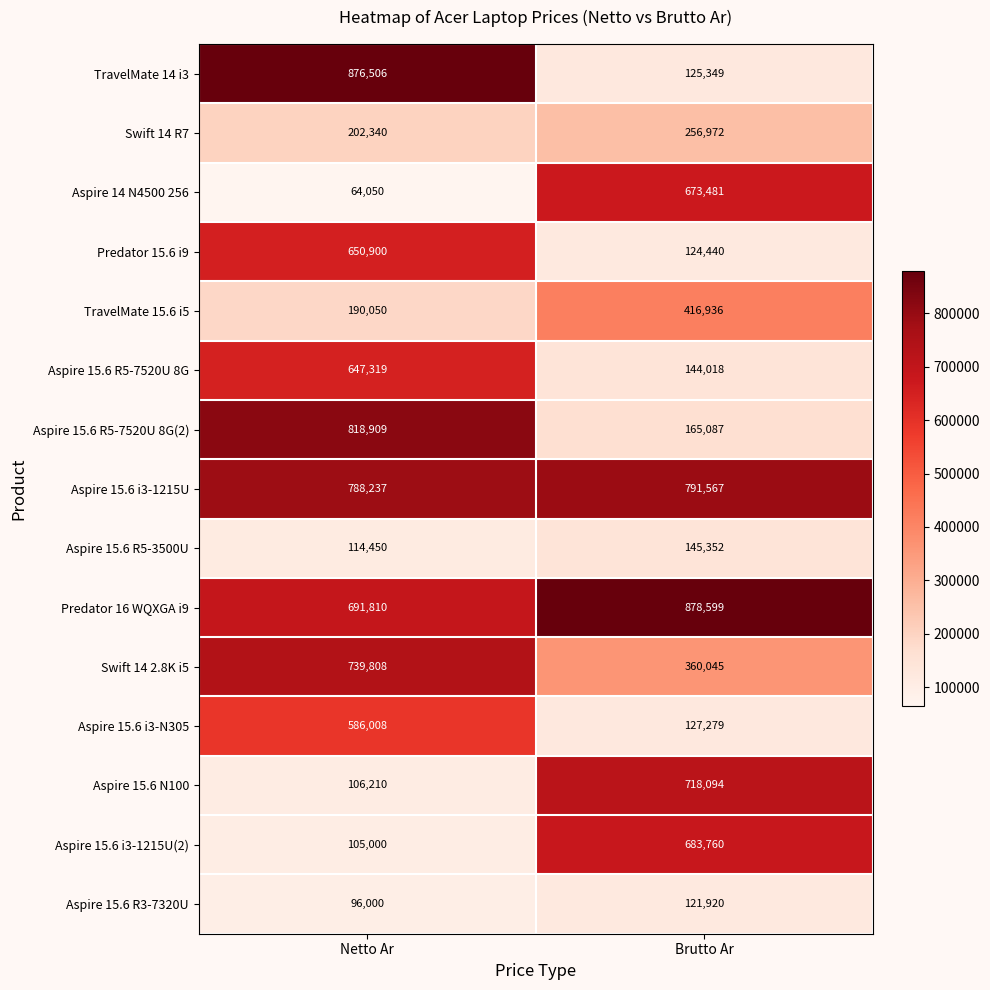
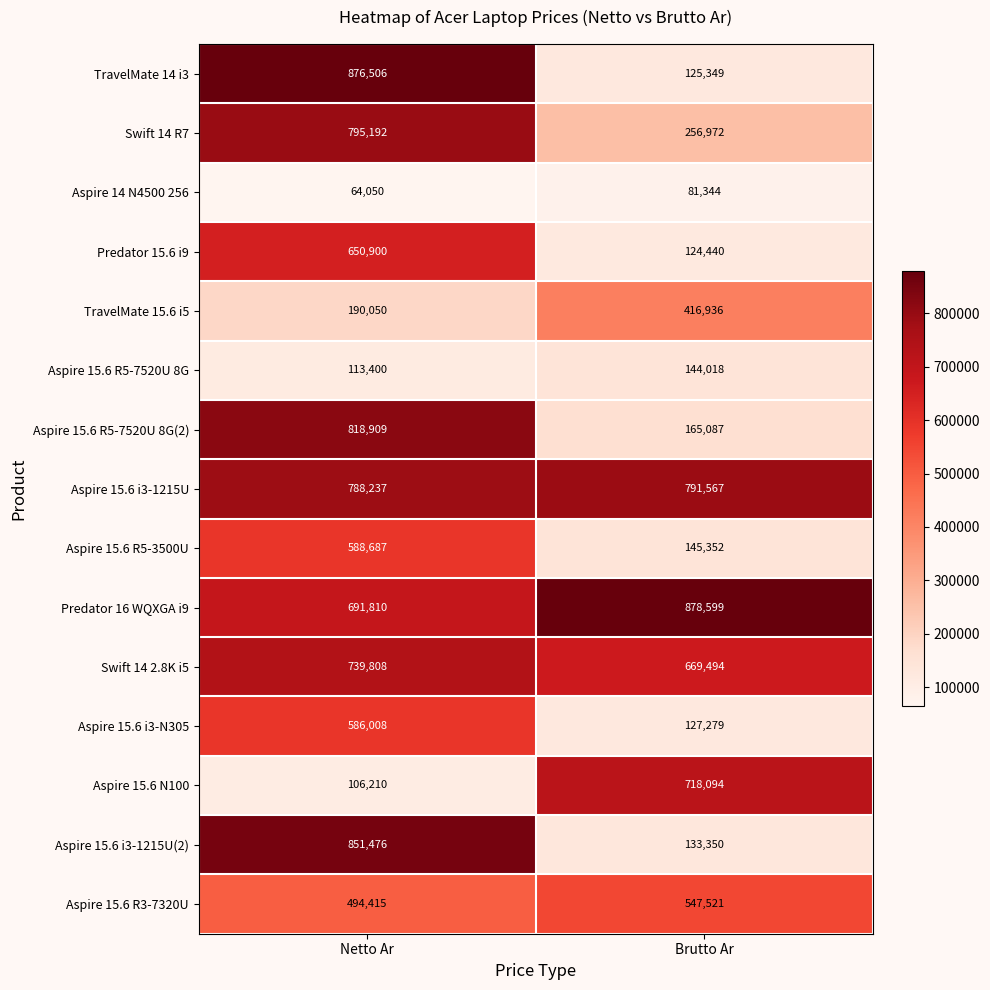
Swift 14 R7, Netto Ar: 202,340 -> 795,192
Aspire 14 N4500 256, Brutto Ar: 673,481 -> 81,344
Aspire 15.6 R5-7520U 8G, Netto Ar: 647,319 -> 113,400
Aspire 15.6 R5-3500U, Netto Ar: 114,450 -> 588,687
Swift 14 2.8K i5, Brutto Ar: 360,045 -> 669,494
Aspire 15.6 i3-1215U(2), Netto Ar: 105,000 -> 851,476
Aspire 15.6 i3-1215U(2), Brutto Ar: 683,760 -> 133,350
Aspire 15.6 R3-7320U, Netto Ar: 96,000 -> 494,415
Aspire 15.6 R3-7320U, Brutto Ar: 121,920 -> 547,521
